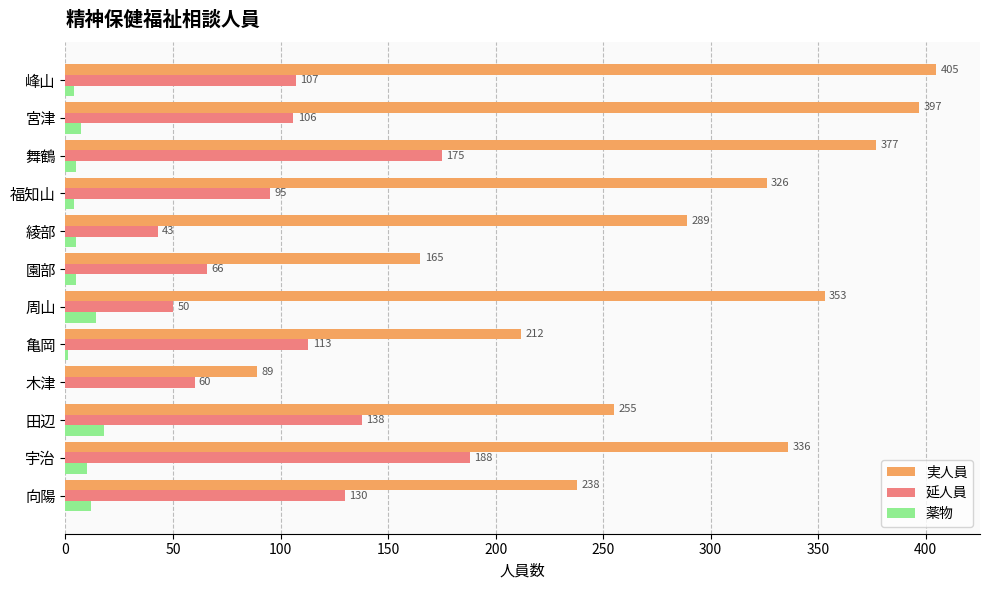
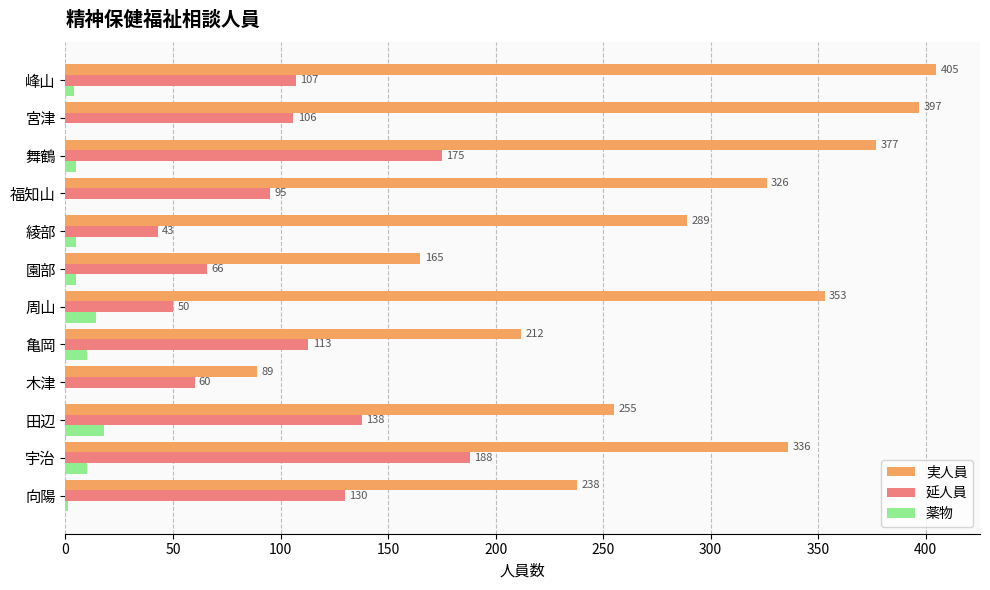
薬物, 宮津: 7 -> 0
薬物, 福知山: 4 -> 0
薬物, 亀岡: 1 -> 10
薬物, 向陽: 12 -> 1
